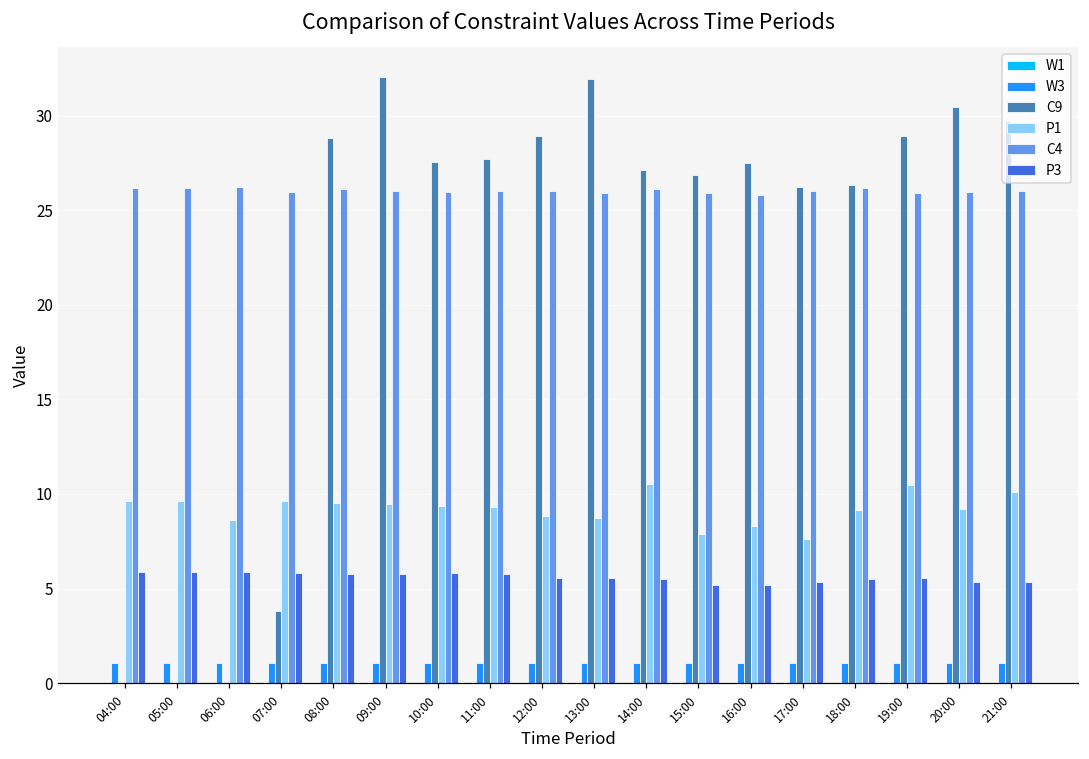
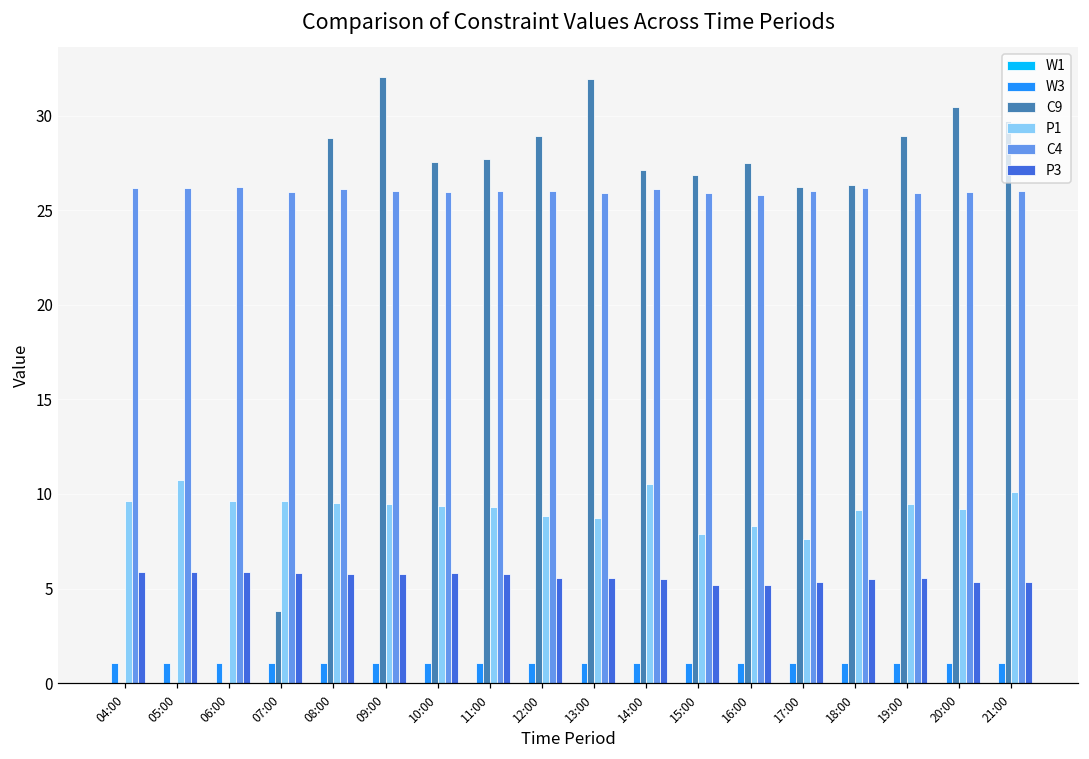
P1, 05:00: 9.6 -> 10.7
P1, 06:00: 8.6 -> 9.6
P1, 19:00: 10.5 -> 9.4
